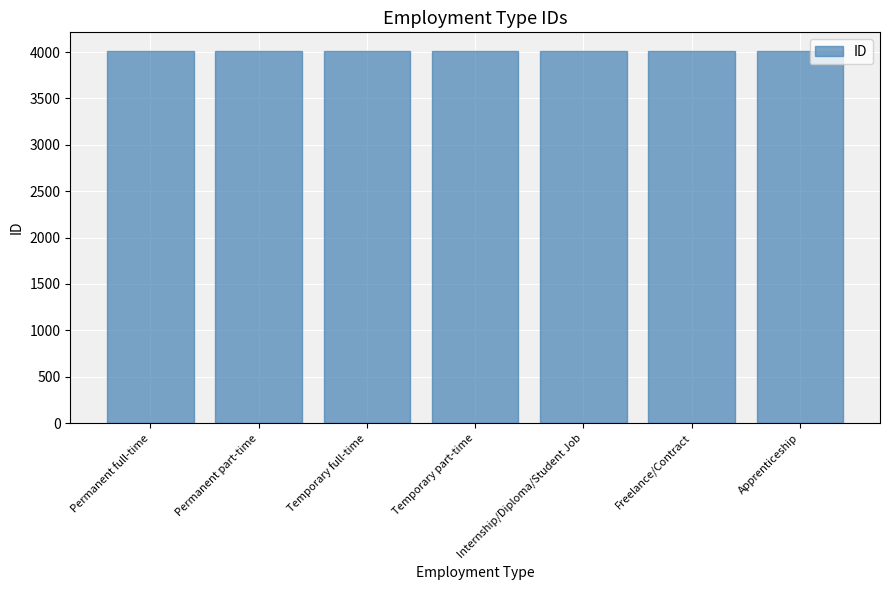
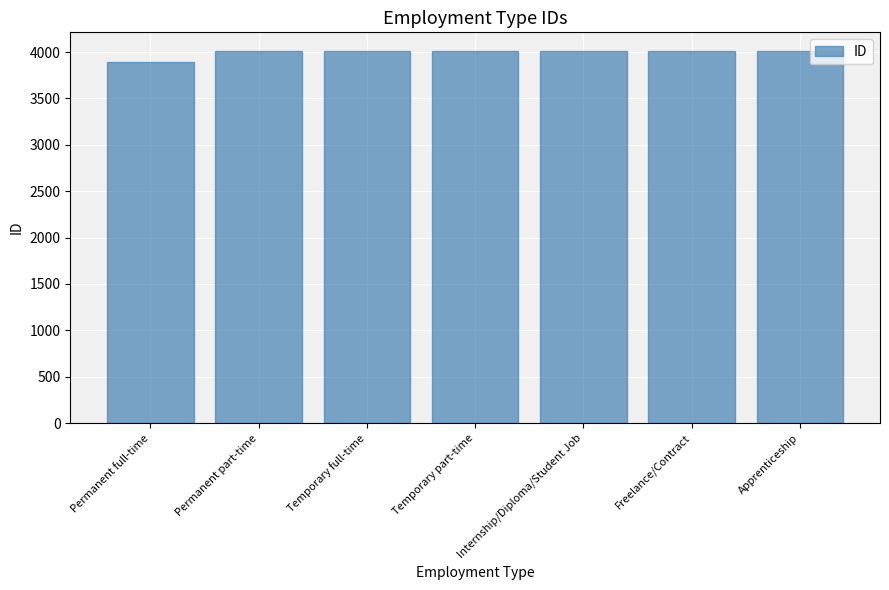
Permanent full-time: 4000 -> 3900
